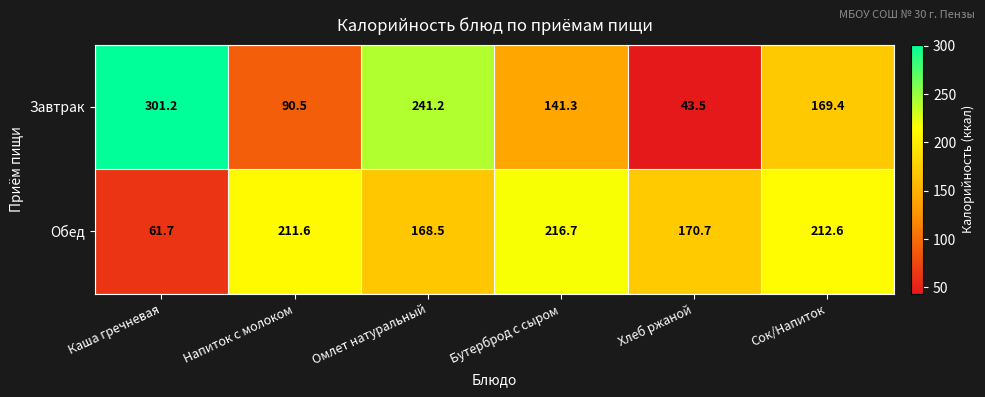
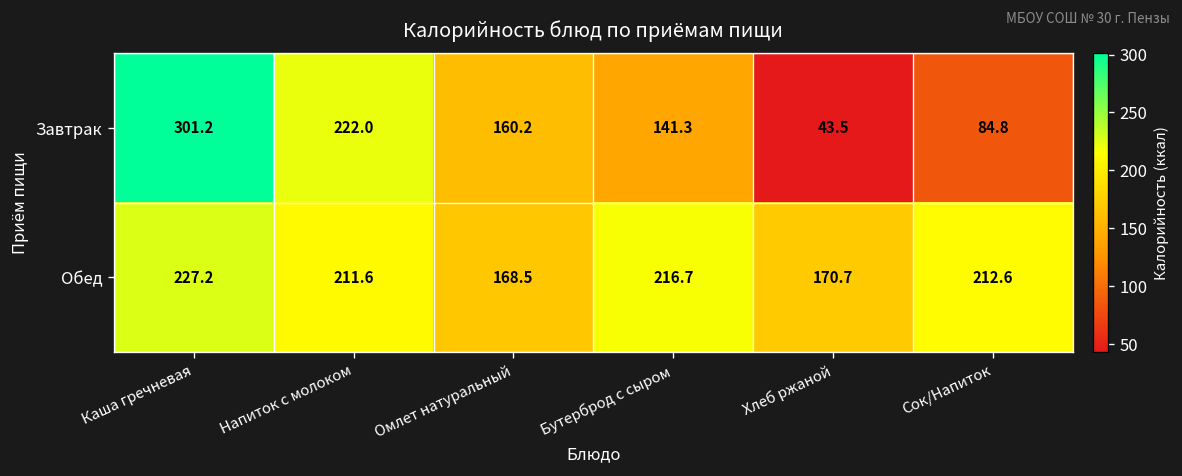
Завтрак, Напиток с молоком: 90.5 -> 222.0
Завтрак, Омлет натуральный: 241.2 -> 160.2
Завтрак, Сок/Напиток: 169.4 -> 84.8
Обед, Каша гречневая: 61.7 -> 227.2
